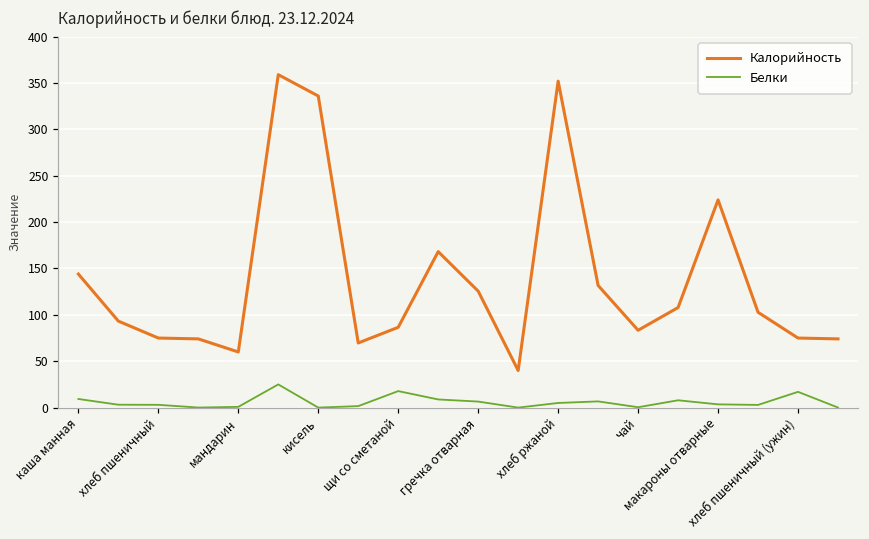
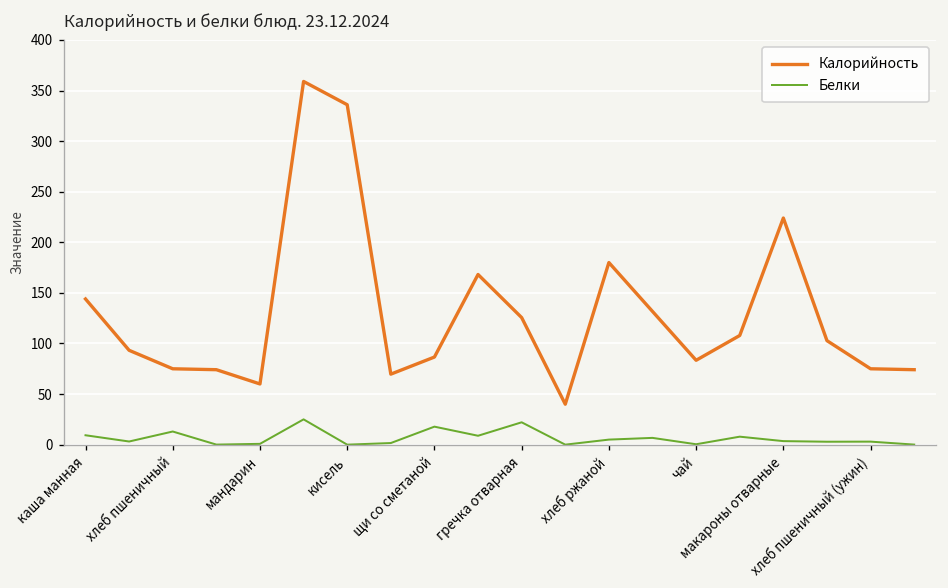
Белки, хлеб пшеничный: 0 -> 10
Белки, гречка отварная: 10 -> 20
Калорийность, хлеб ржаной: 350 -> 180
Белки, хлеб пшеничный (ужин): 20 -> 0
